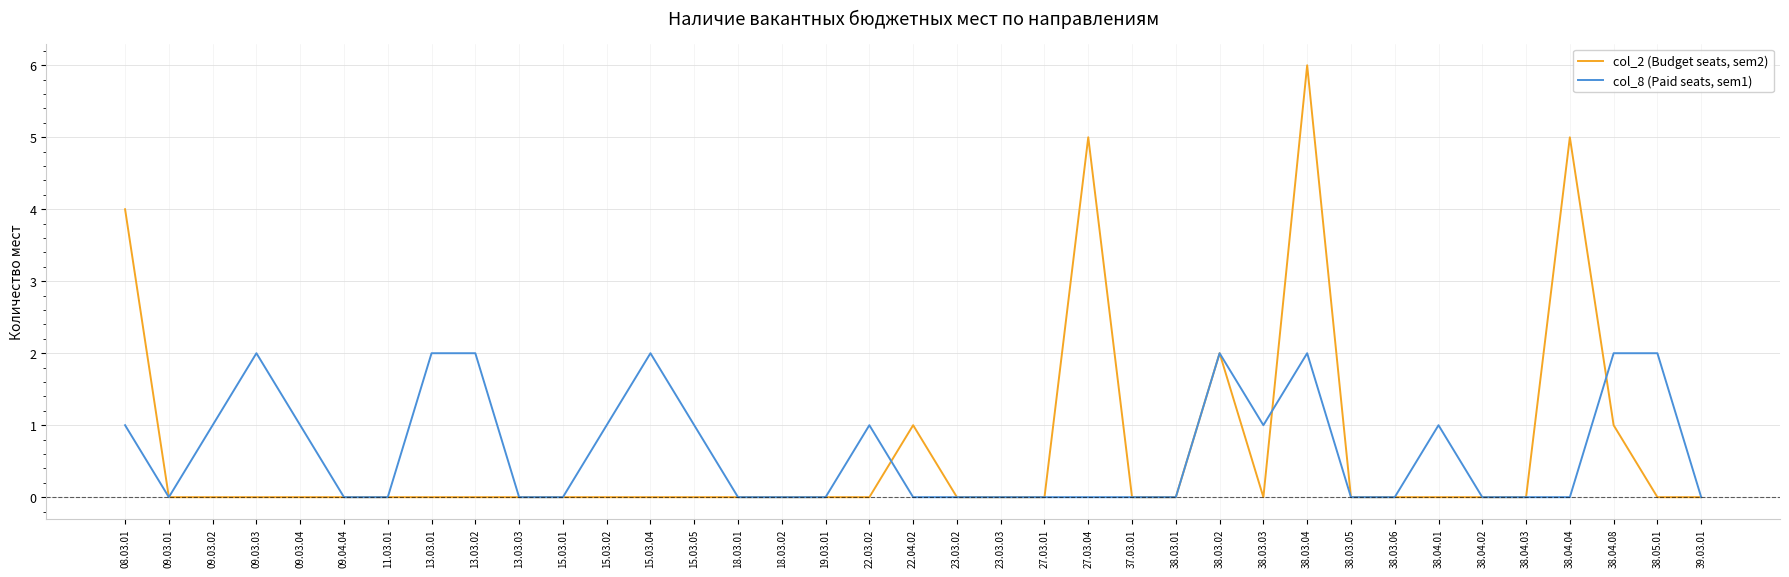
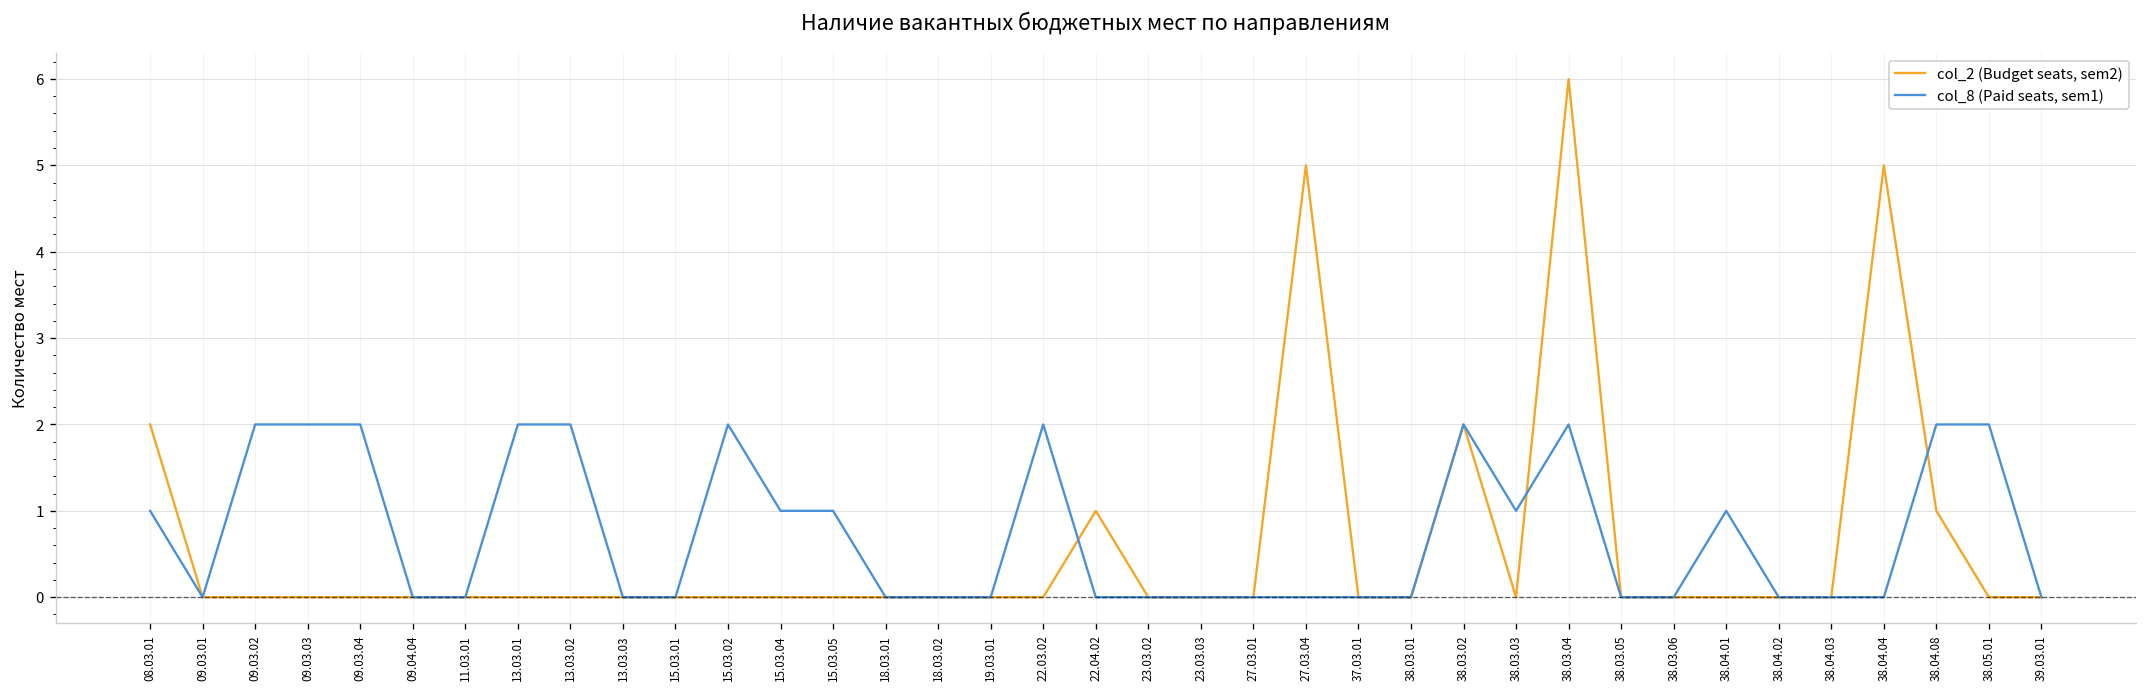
col_2 (Budget seats, sem2), 08.03.01: 4 -> 2
col_8 (Paid seats, sem1), 09.03.02: 1 -> 2
col_8 (Paid seats, sem1), 09.03.04: 1 -> 2
col_8 (Paid seats, sem1), 15.03.02: 1 -> 2
col_8 (Paid seats, sem1), 15.03.04: 2 -> 1
col_8 (Paid seats, sem1), 22.03.02: 1 -> 2
